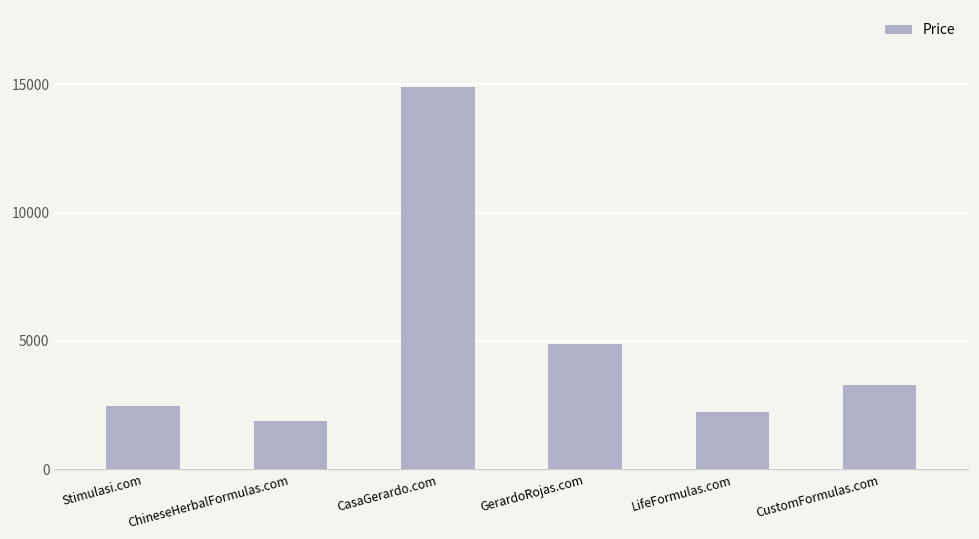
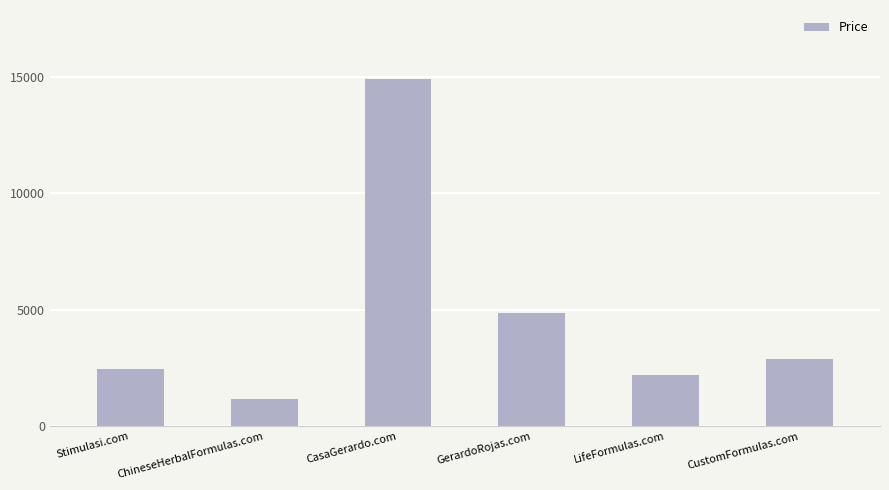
ChineseHerbalFormulas.com: 1900 -> 1200
CustomFormulas.com: 3300 -> 2900
